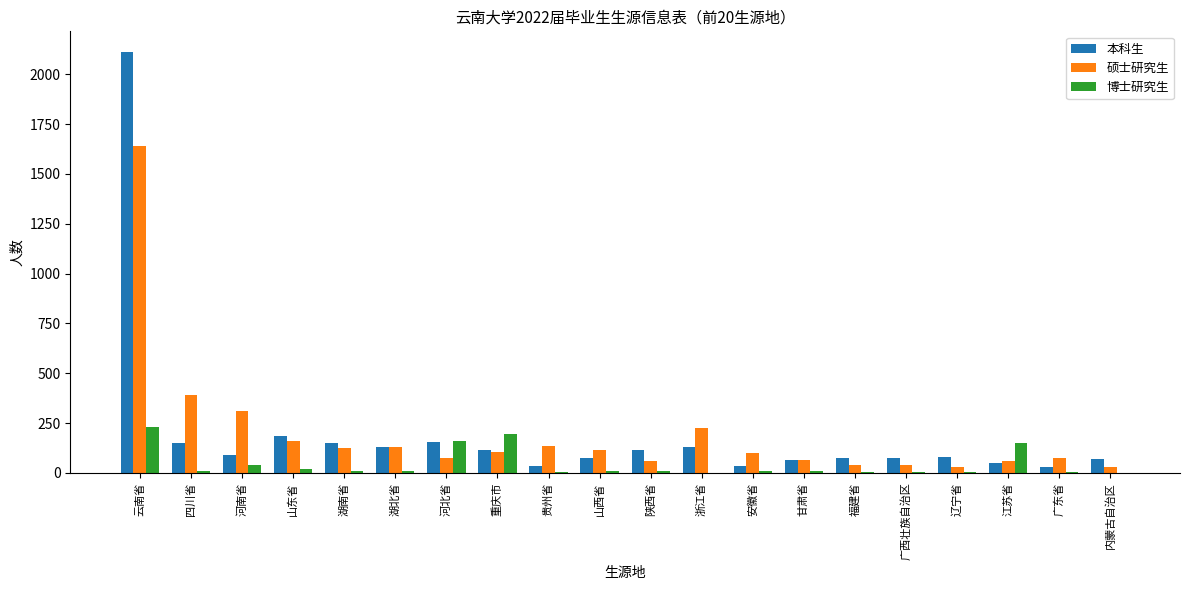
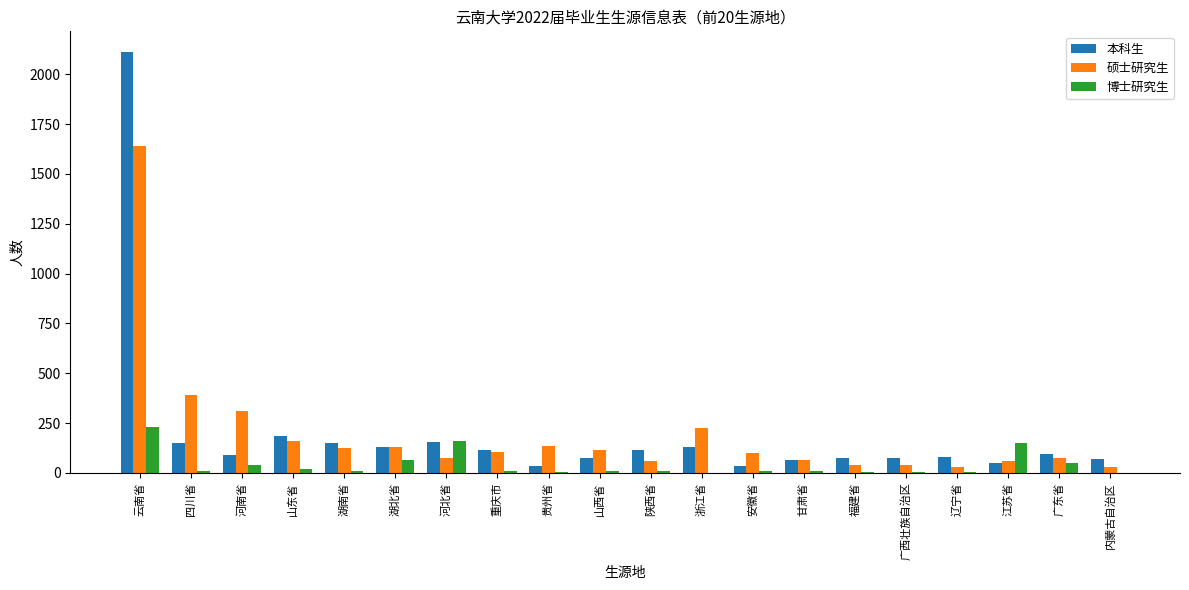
博士研究生, 湖北省: 10 -> 60
博士研究生, 重庆市: 190 -> 10
本科生, 广东省: 30 -> 90
博士研究生, 广东省: 0 -> 50
